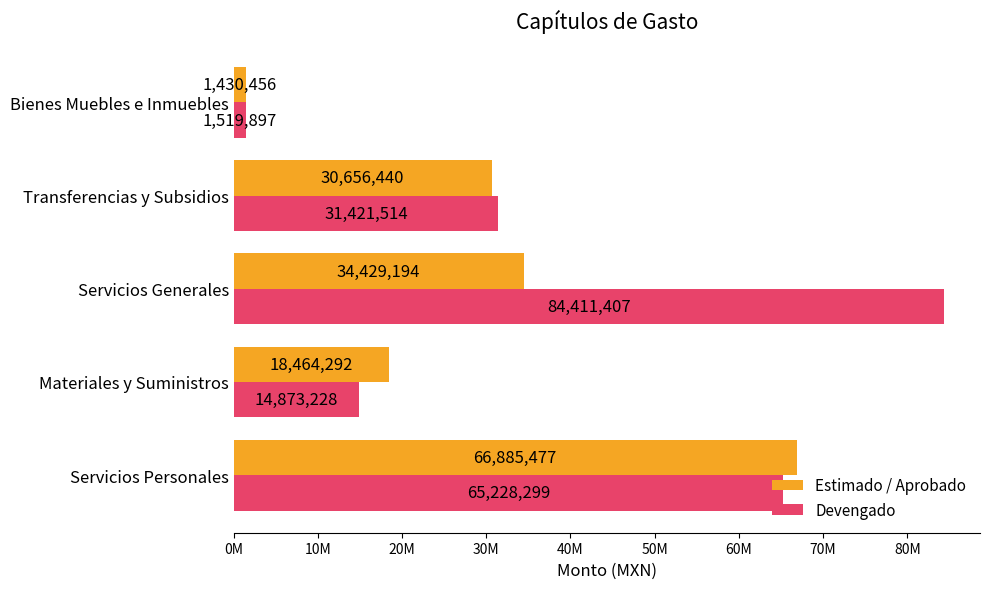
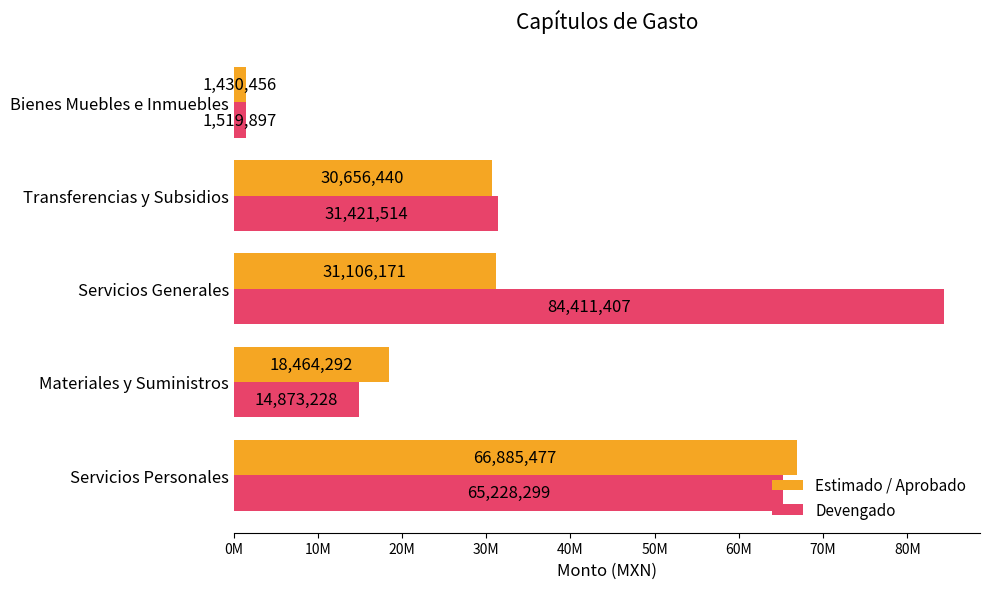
Estimado / Aprobado, Servicios Generales: 34,429,194 -> 31,106,171
